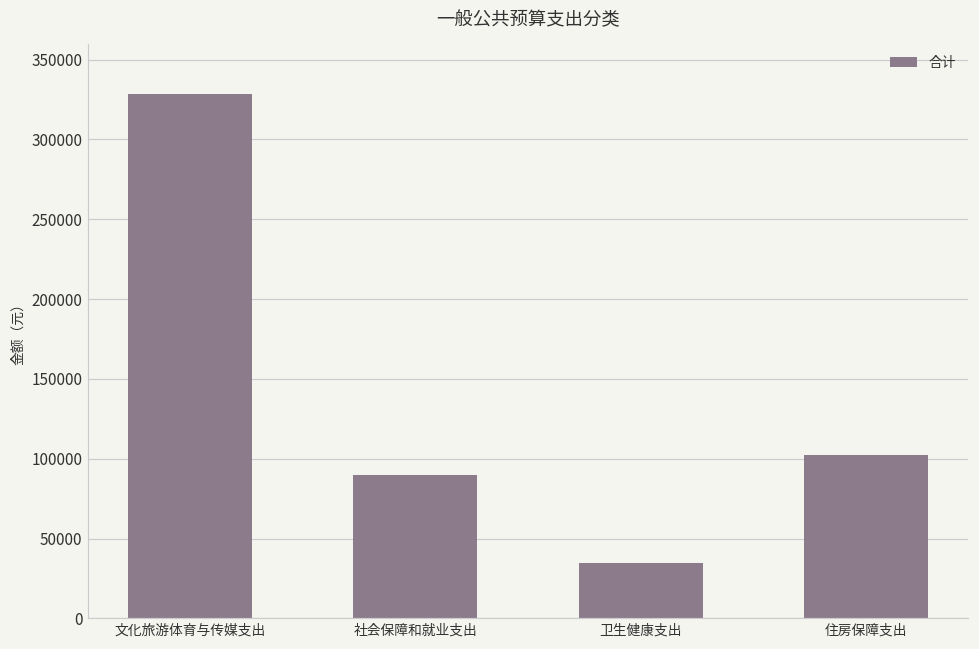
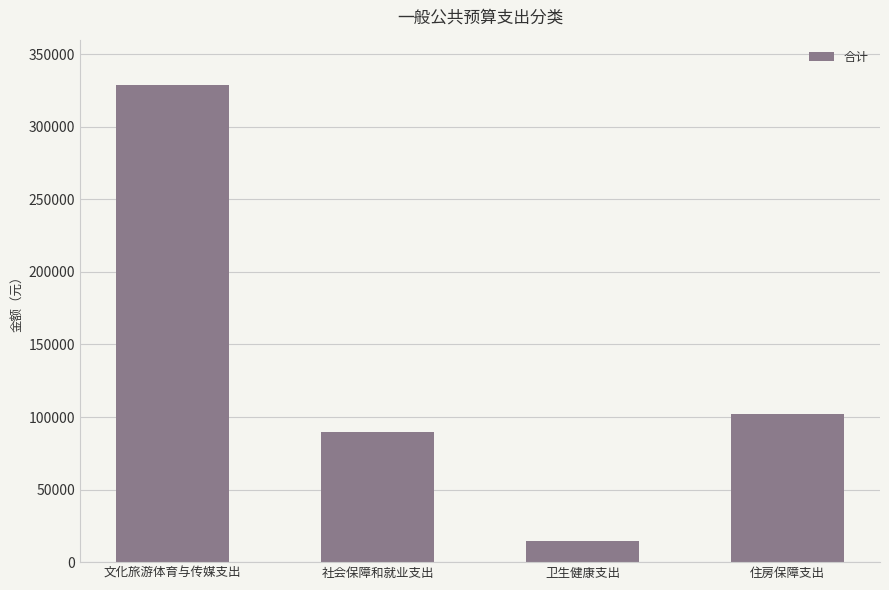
卫生健康支出: 34000 -> 15000
